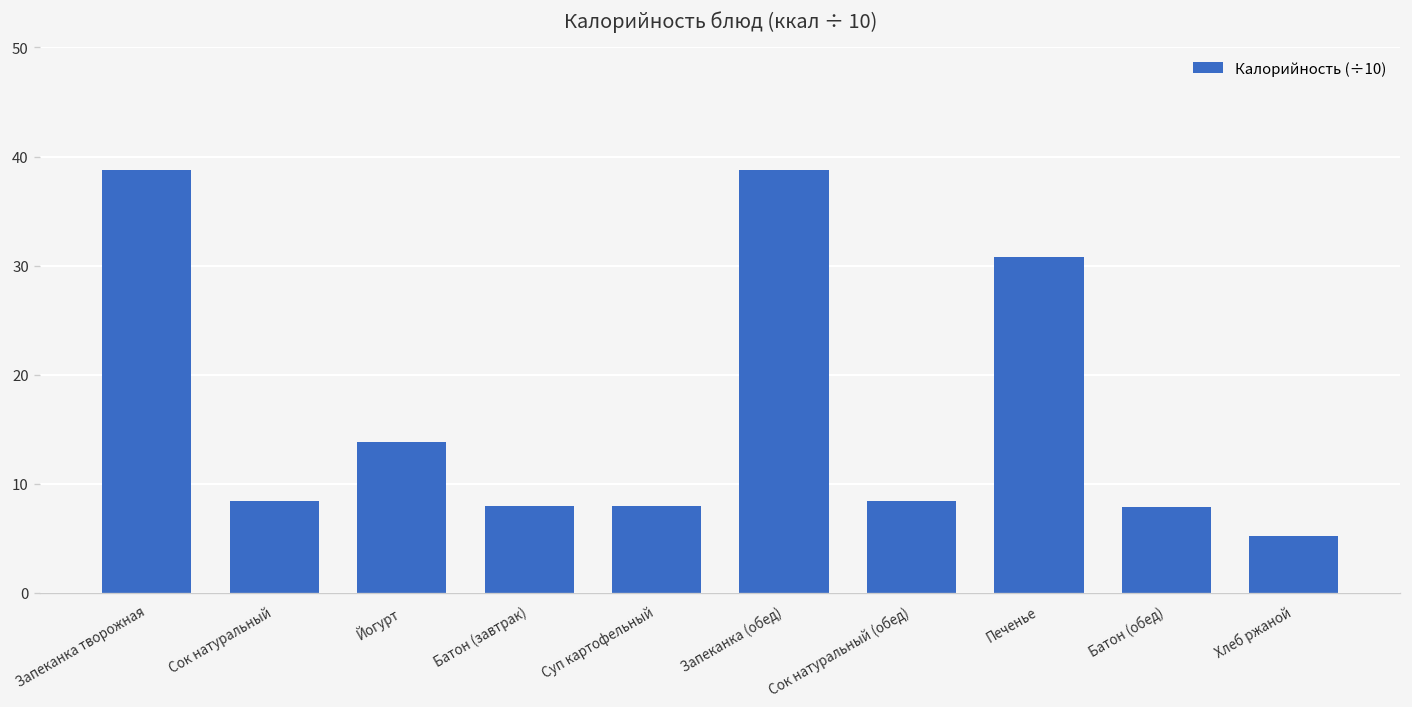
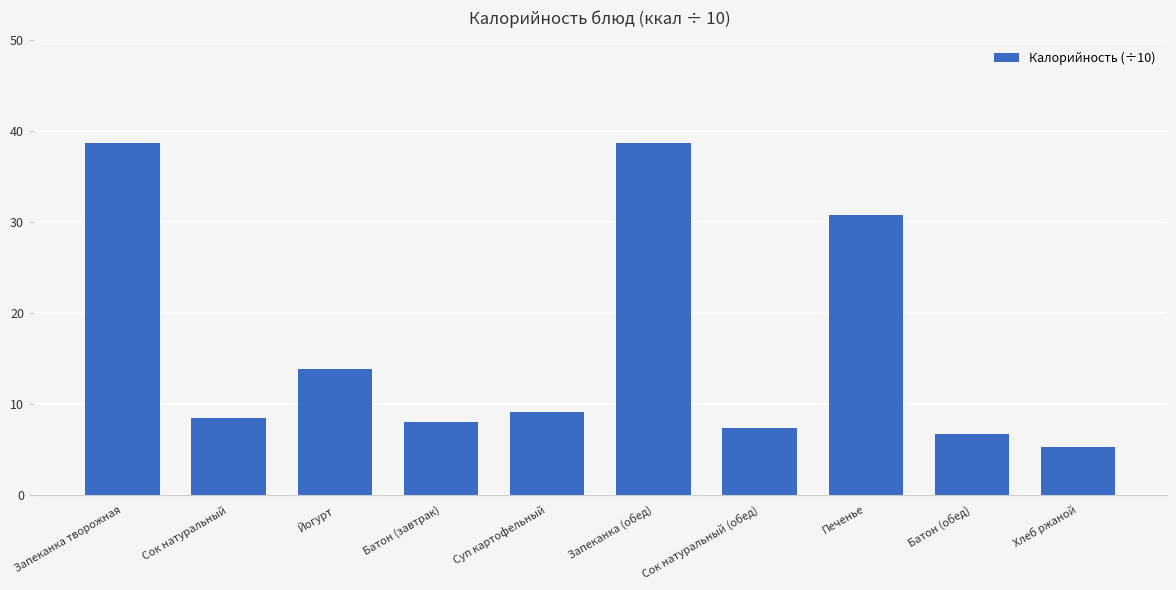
Суп картофельный: 8 -> 9
Сок натуральный (обед): 8 -> 7
Батон (обед): 8 -> 7
